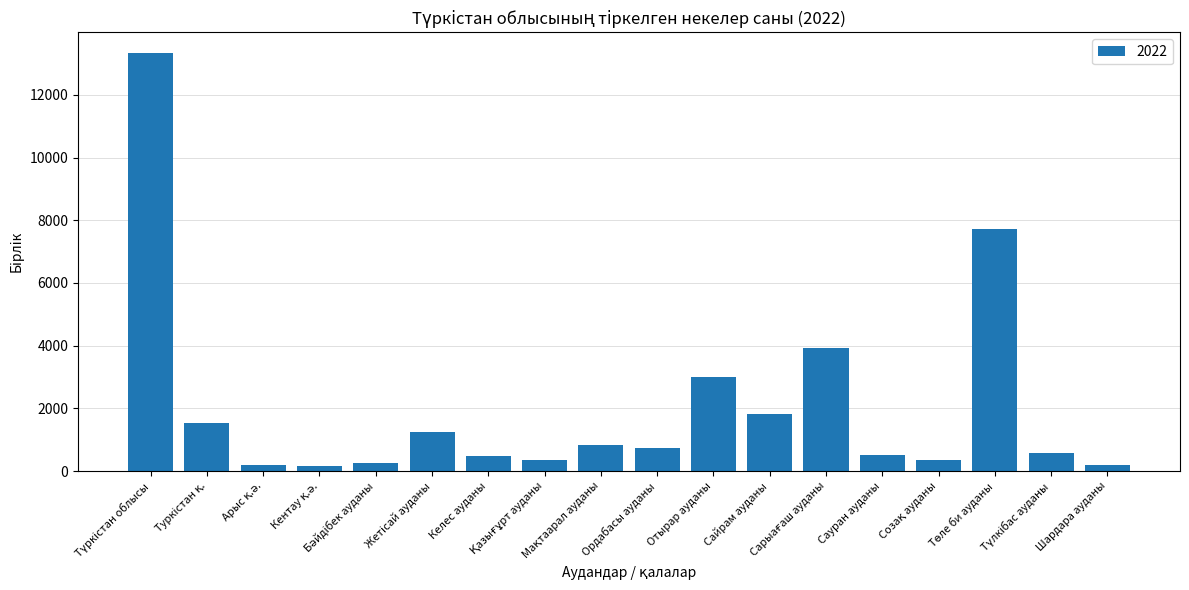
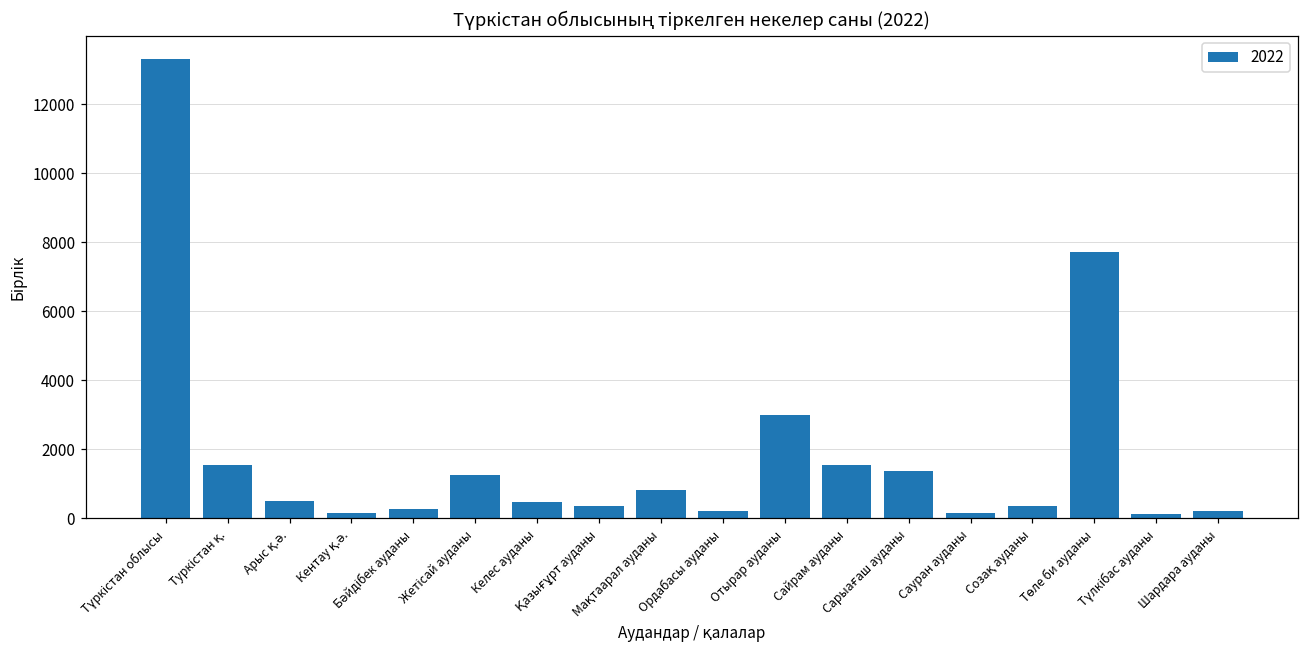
Арыс қ.ә.: 200 -> 500
Ордабасы ауданы: 700 -> 200
Сайрам ауданы: 1800 -> 1500
Сарыағаш ауданы: 3900 -> 1400
Сауран ауданы: 500 -> 100
Түлкібас ауданы: 600 -> 100
